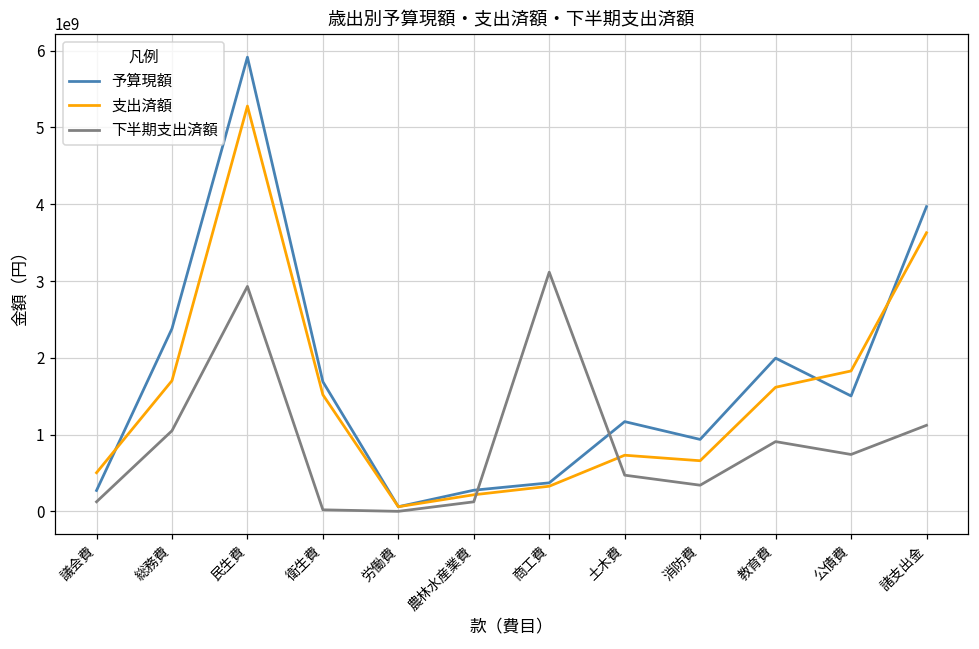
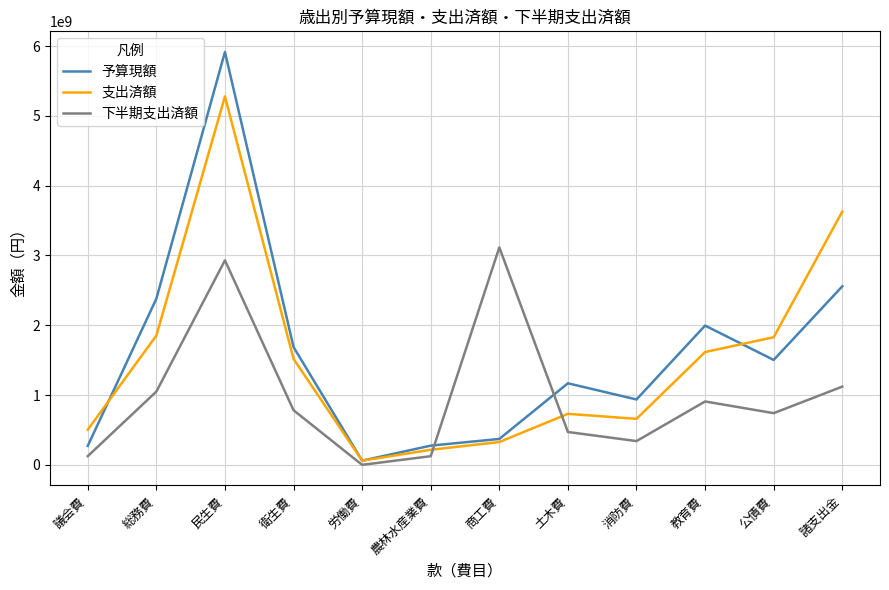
支出済額, 総務費: 1700000000 -> 1900000000
下半期支出済額, 衛生費: 0 -> 800000000
予算現額, 諸支出金: 4000000000 -> 2600000000
